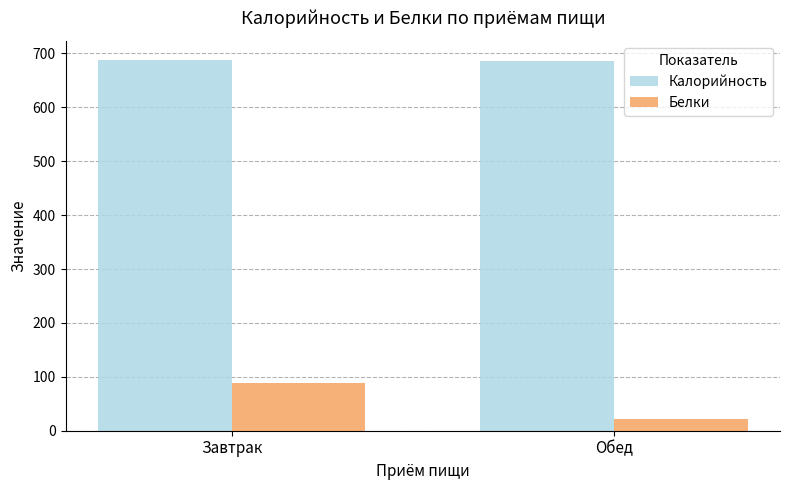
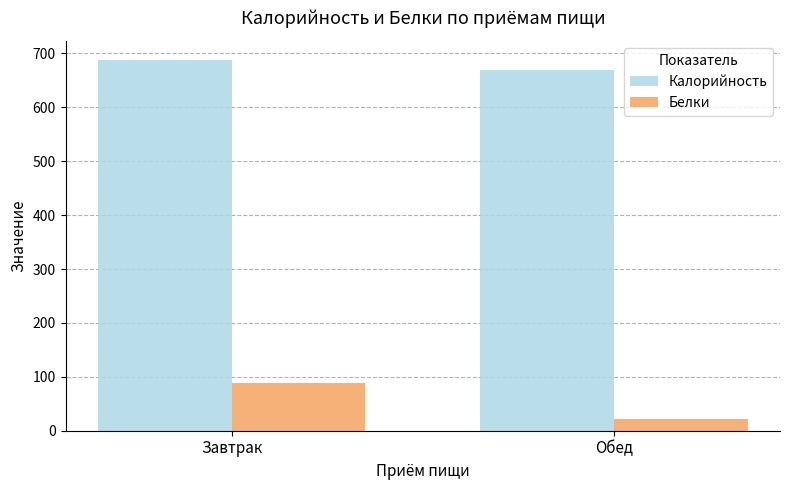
Калорийность, Обед: 690 -> 670
